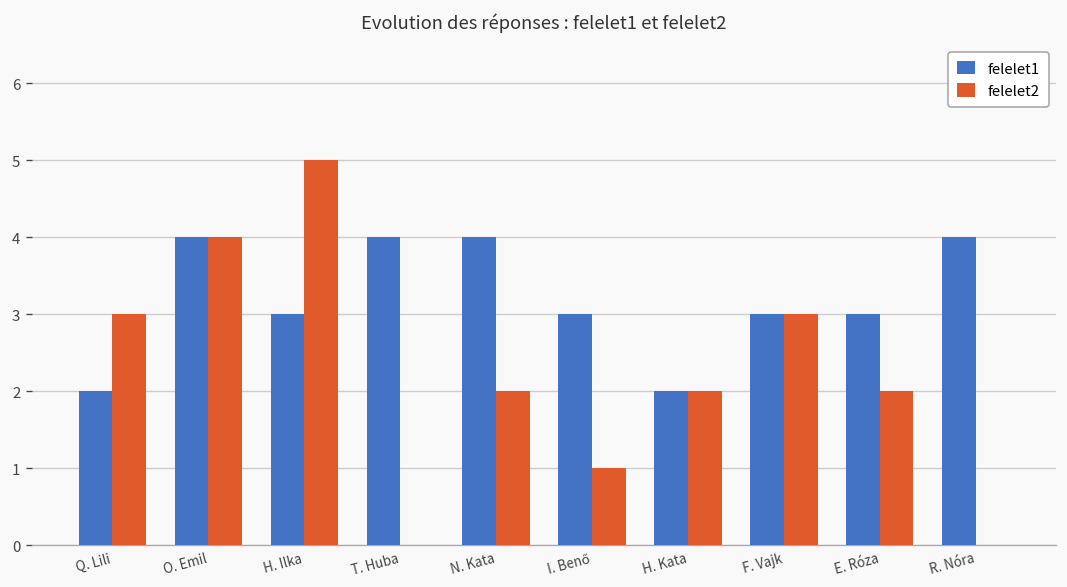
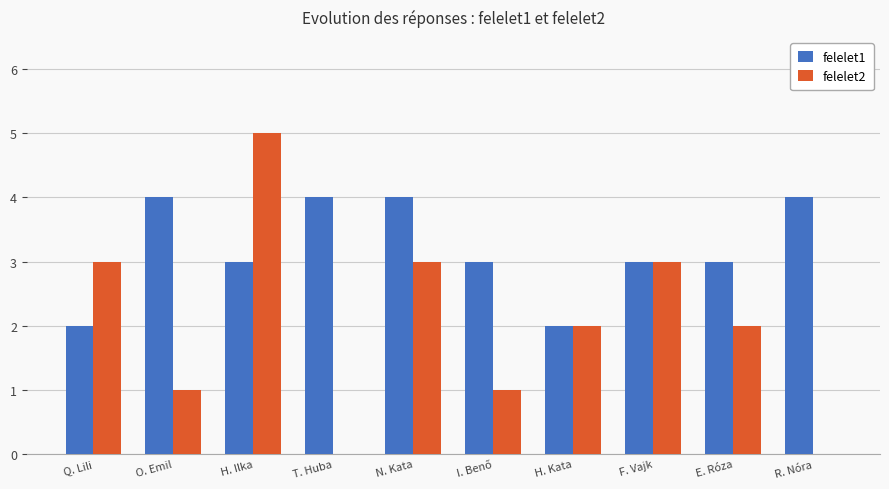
felelet2, O. Emil: 4 -> 1
felelet2, N. Kata: 2 -> 3
